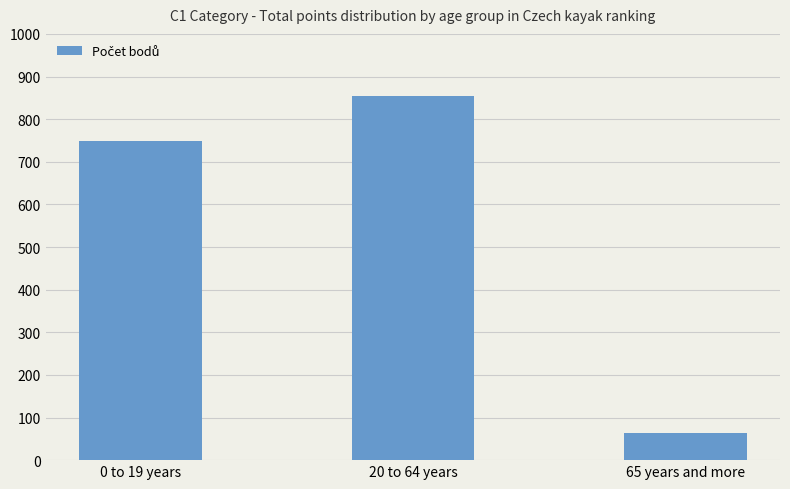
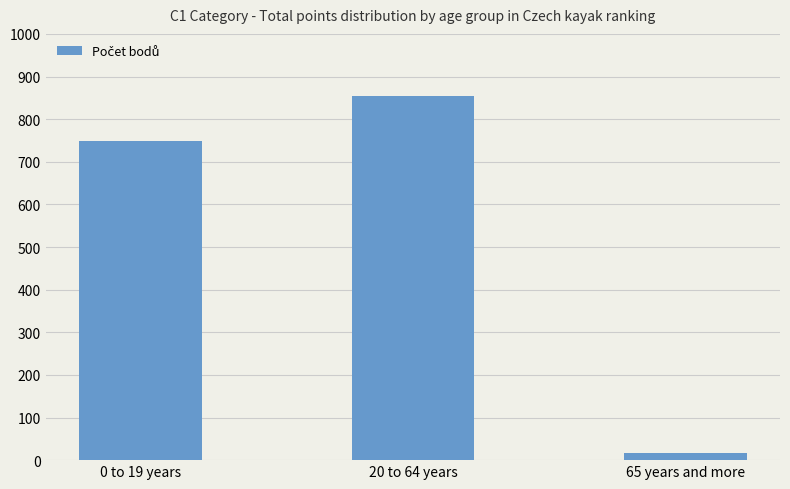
65 years and more: 60 -> 20
